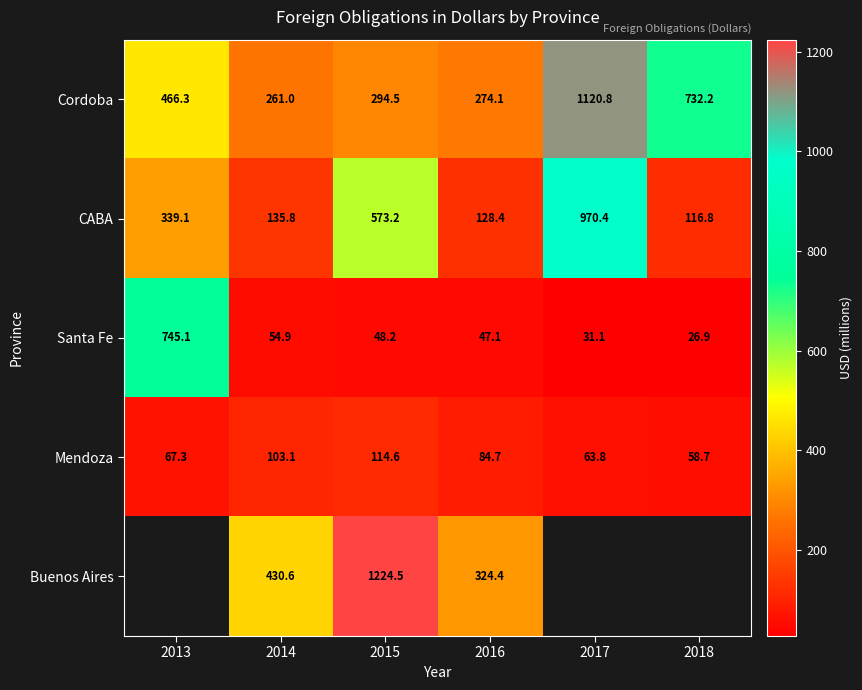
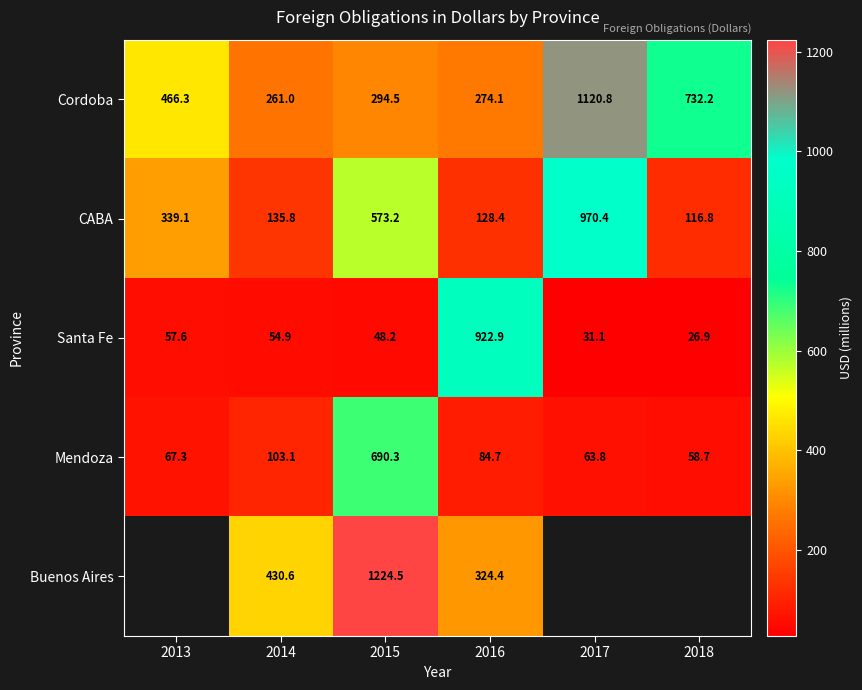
Santa Fe, 2013: 745.1 -> 57.6
Santa Fe, 2016: 47.1 -> 922.9
Mendoza, 2015: 114.6 -> 690.3
